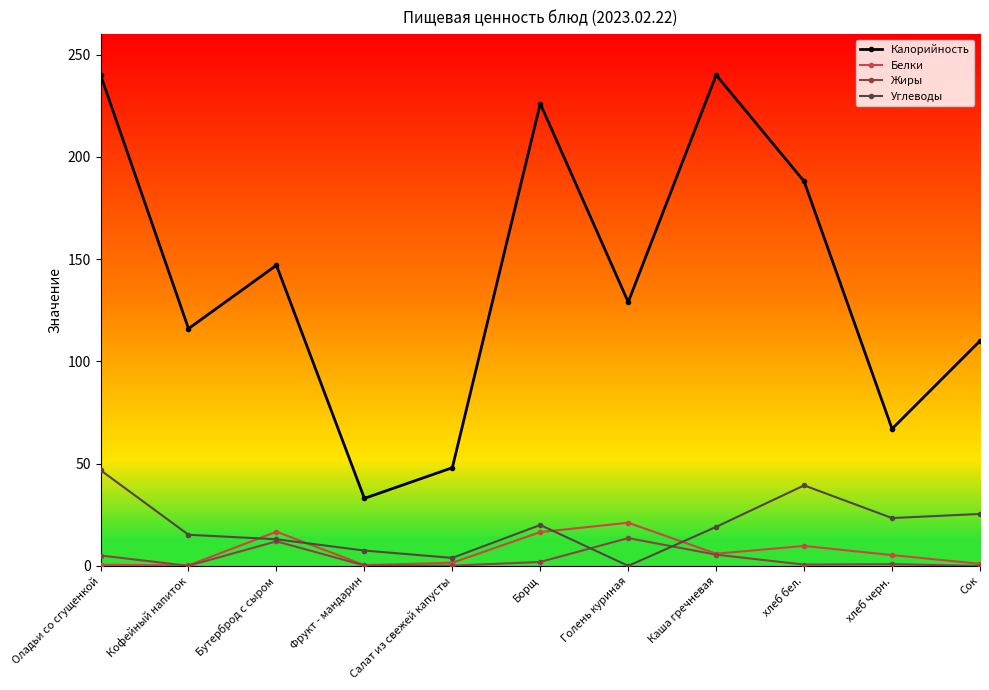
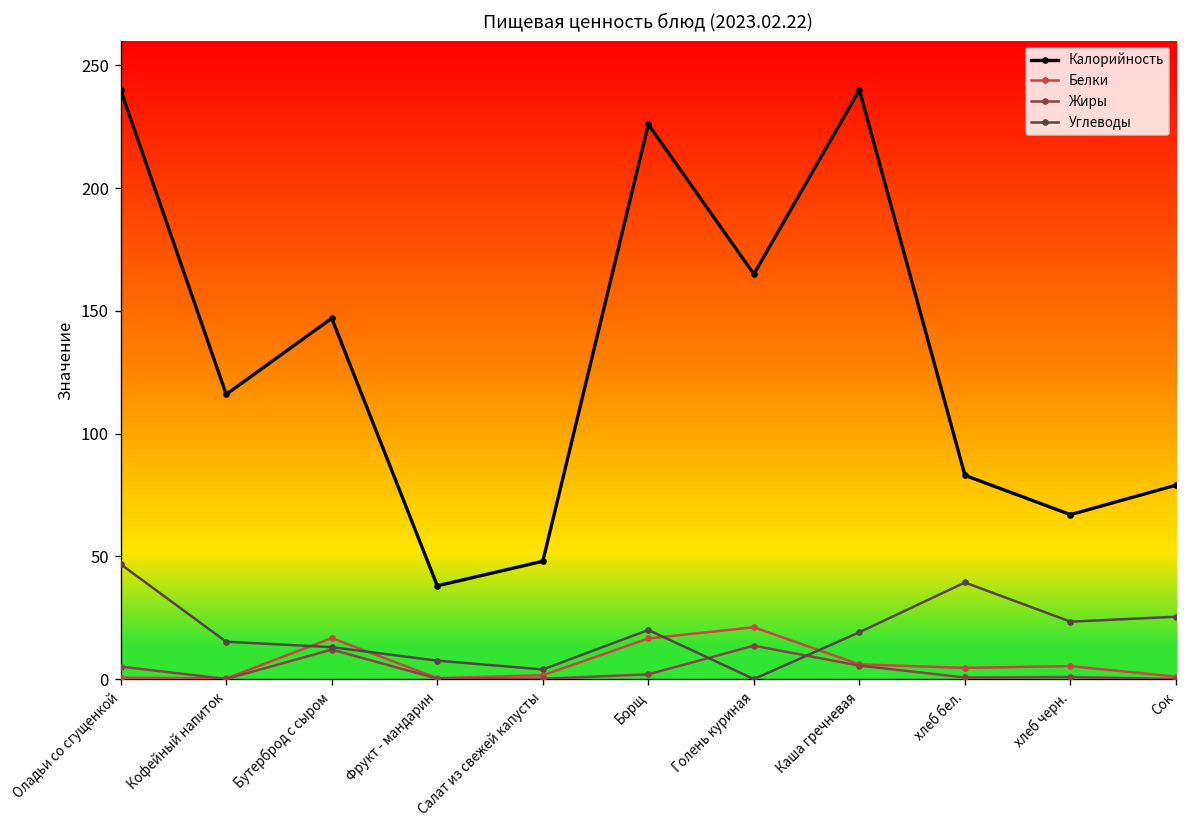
Калорийность, Фрукт - мандарин: 33 -> 38
Калорийность, Голень куриная: 129 -> 165
Калорийность, хлеб бел.: 188 -> 83
Белки, хлеб бел.: 10 -> 5
Калорийность, Сок: 110 -> 79
